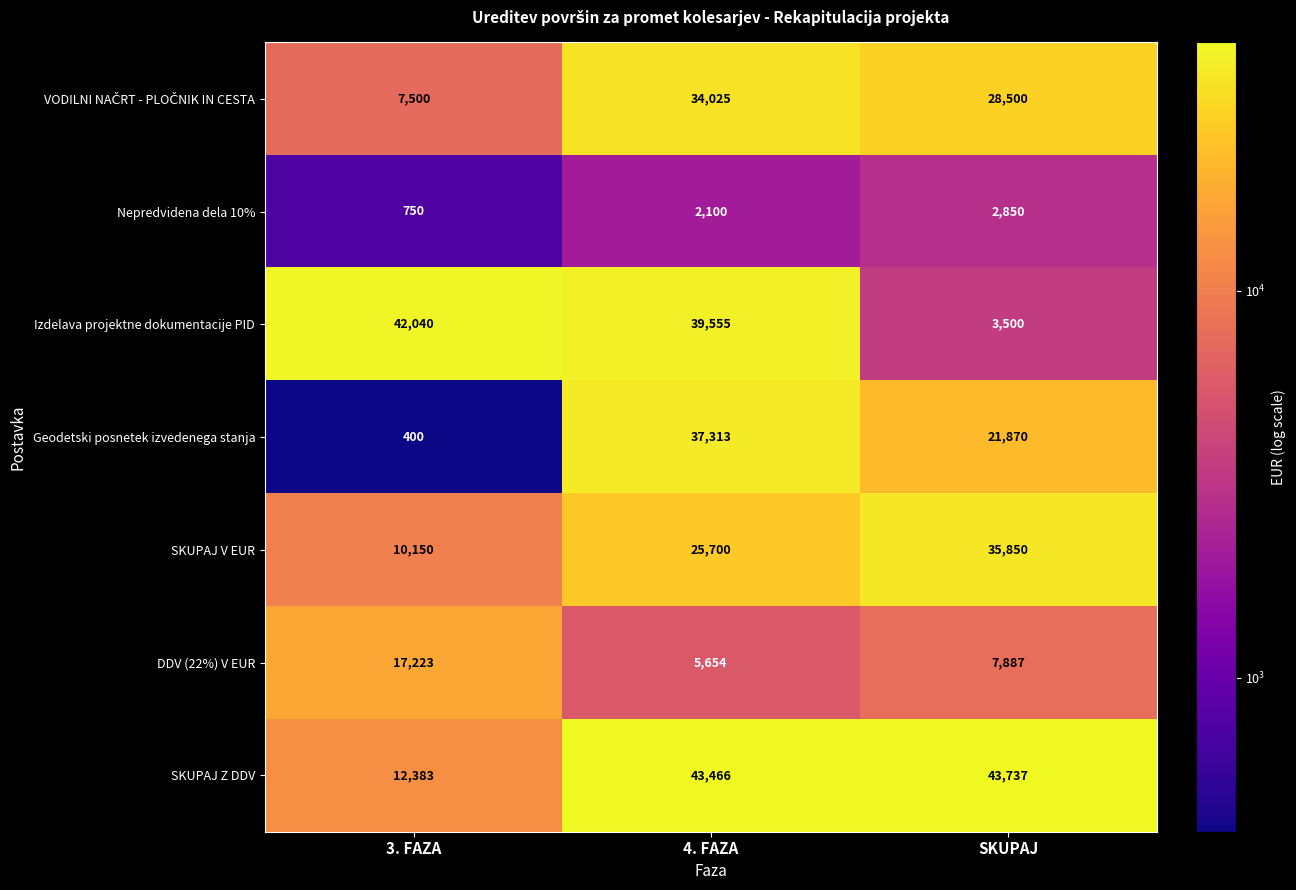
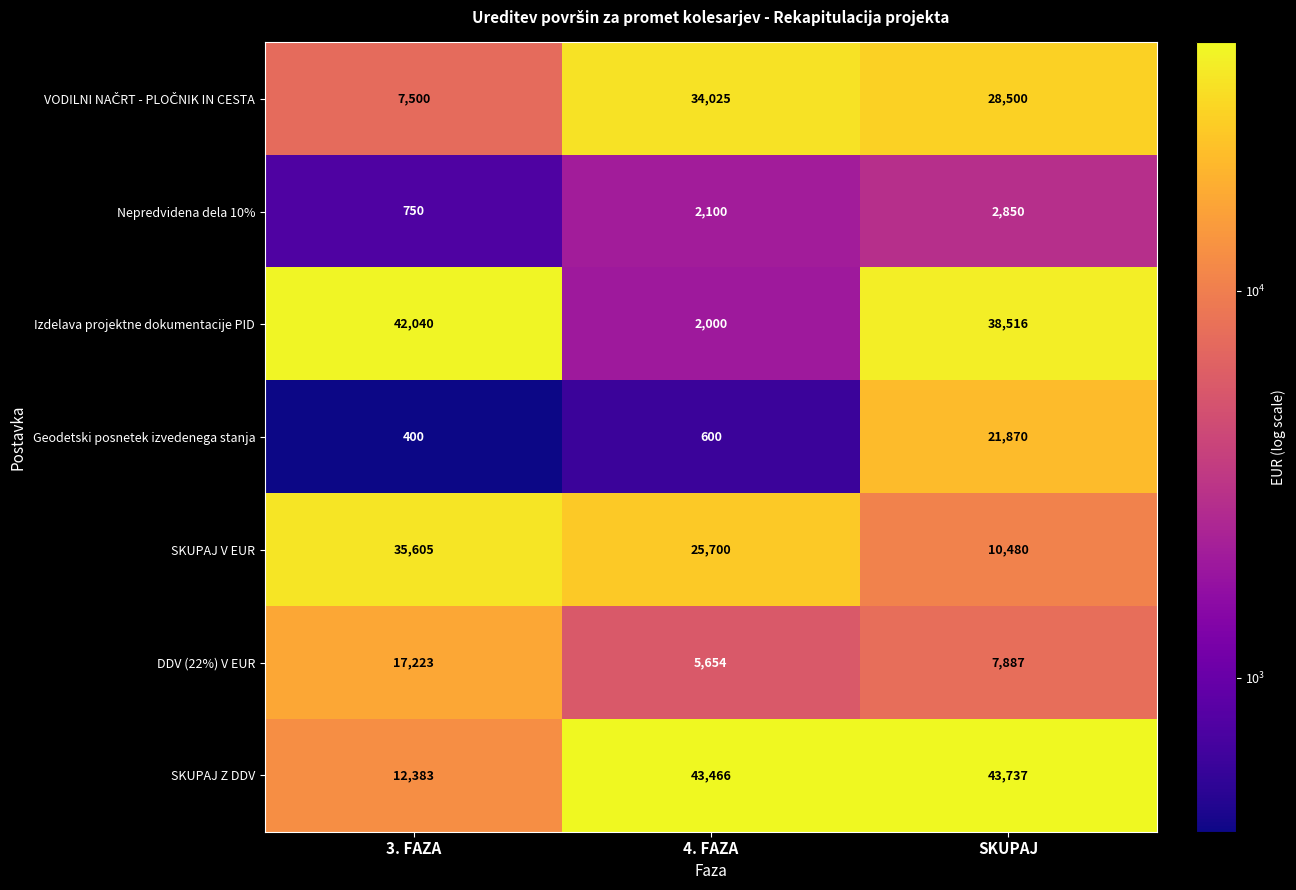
Izdelava projektne dokumentacije PID, 4. FAZA: 39,555 -> 2,000
Izdelava projektne dokumentacije PID, SKUPAJ: 3,500 -> 38,516
Geodetski posnetek izvedenega stanja, 4. FAZA: 37,313 -> 600
SKUPAJ V EUR, 3. FAZA: 10,150 -> 35,605
SKUPAJ V EUR, SKUPAJ: 35,850 -> 10,480
